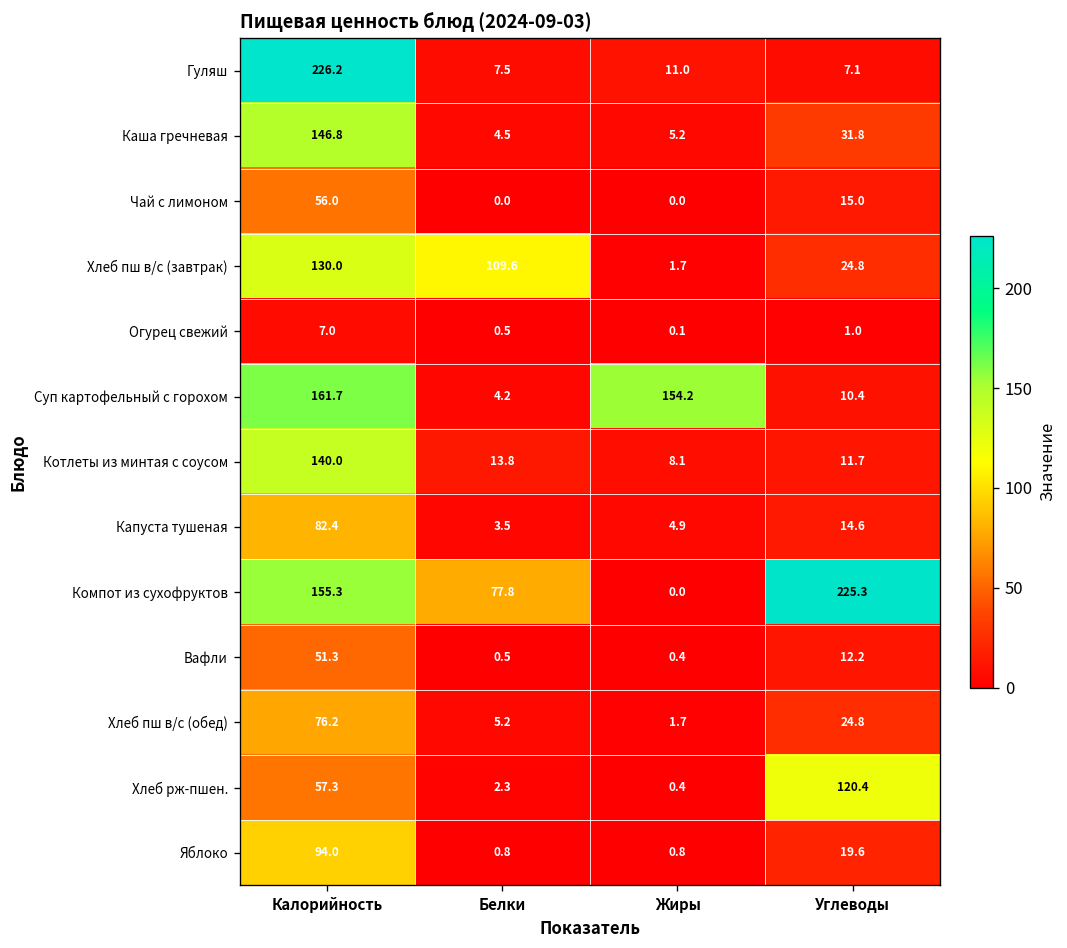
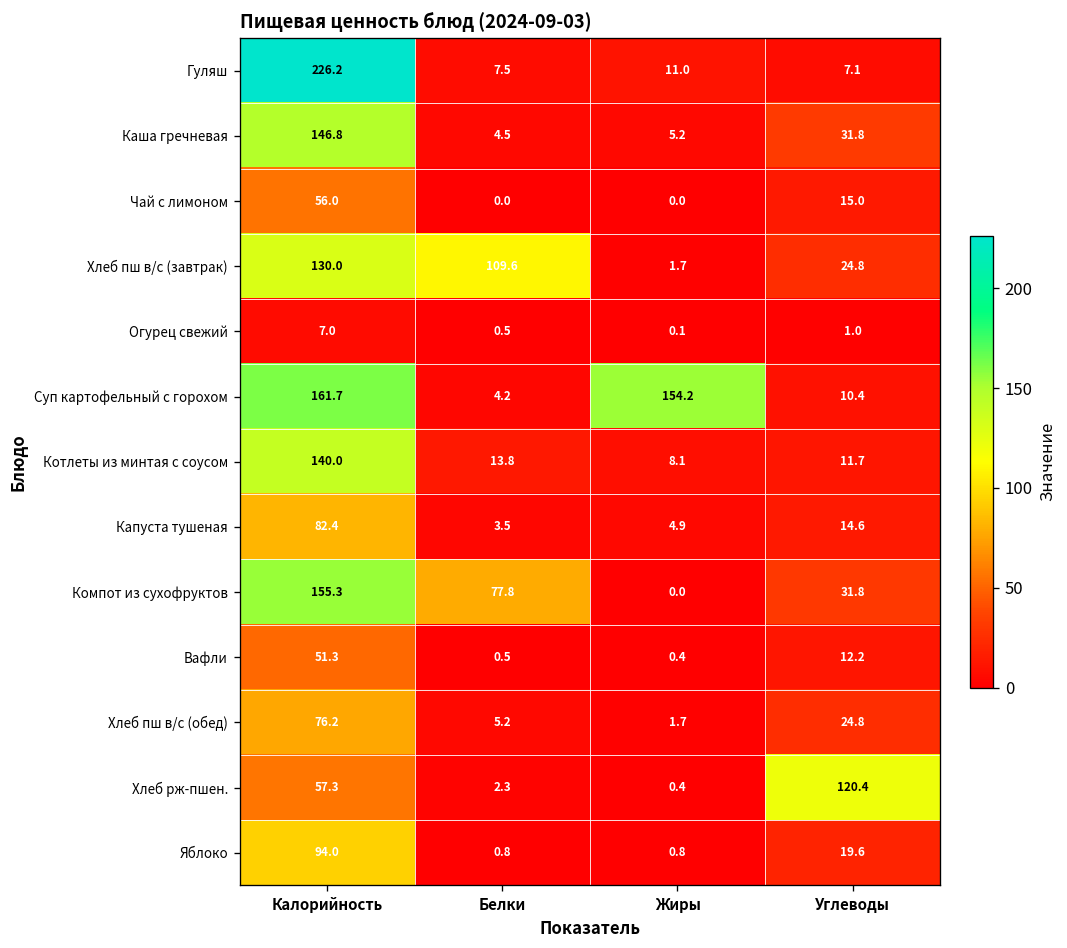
Компот из сухофруктов, Углеводы: 225.3 -> 31.8
